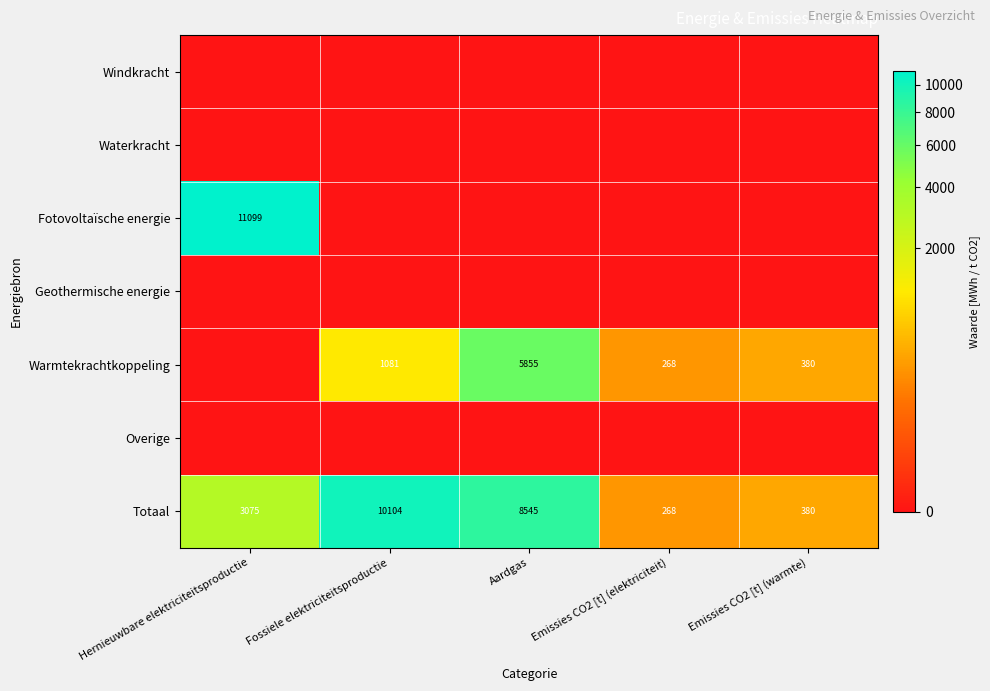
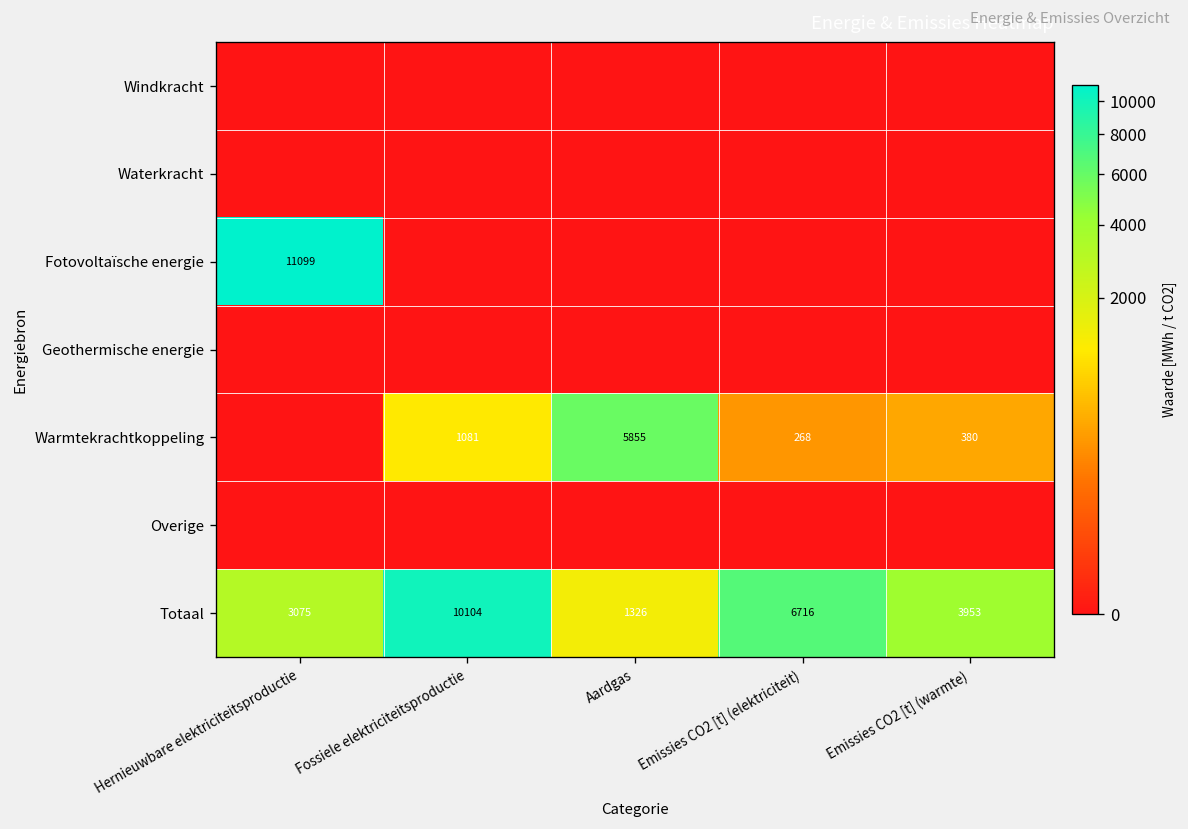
Totaal, Aardgas: 8545 -> 1326
Totaal, Emissies CO2 [t] (elektriciteit): 268 -> 6716
Totaal, Emissies CO2 [t] (warmte): 380 -> 3953
